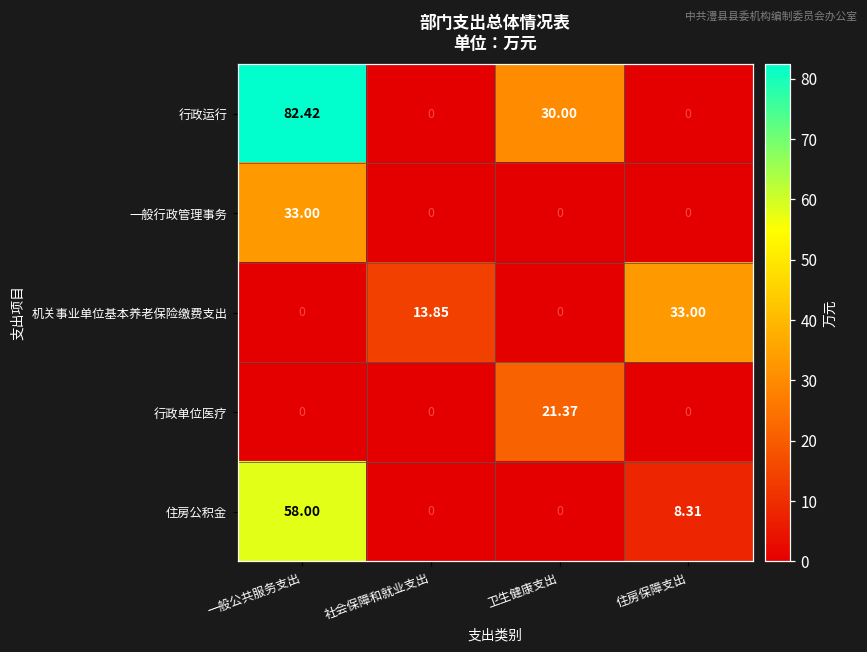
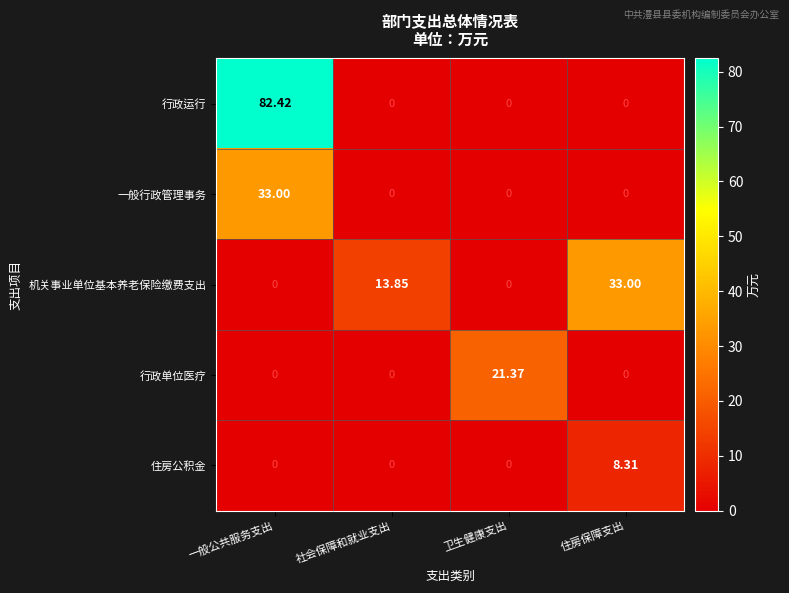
行政运行, 卫生健康支出: 30.00 -> 0
住房公积金, 一般公共服务支出: 58.00 -> 0
